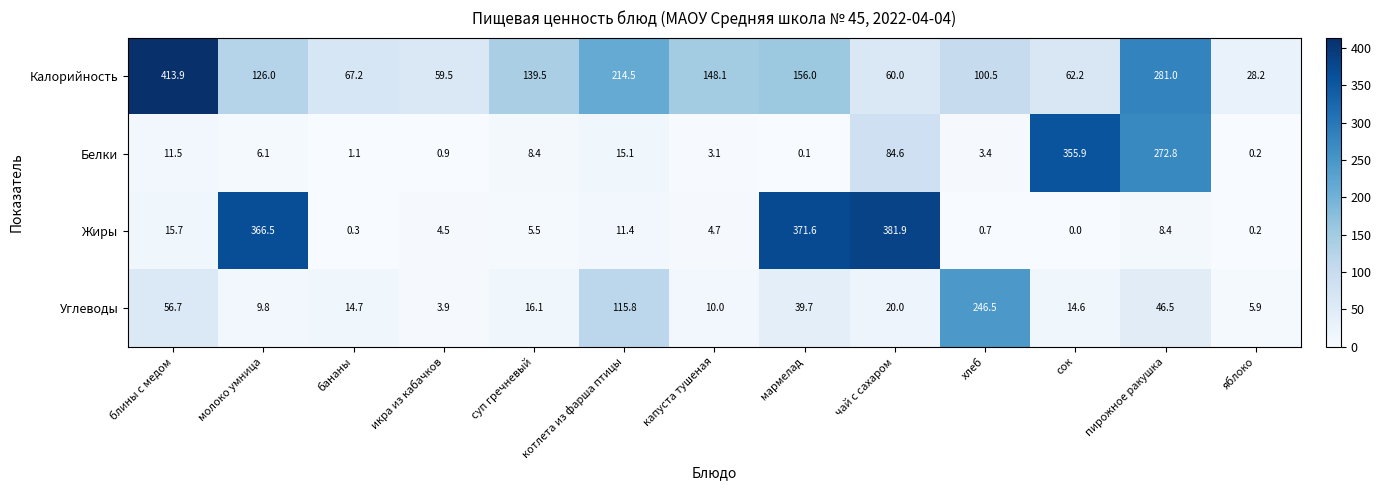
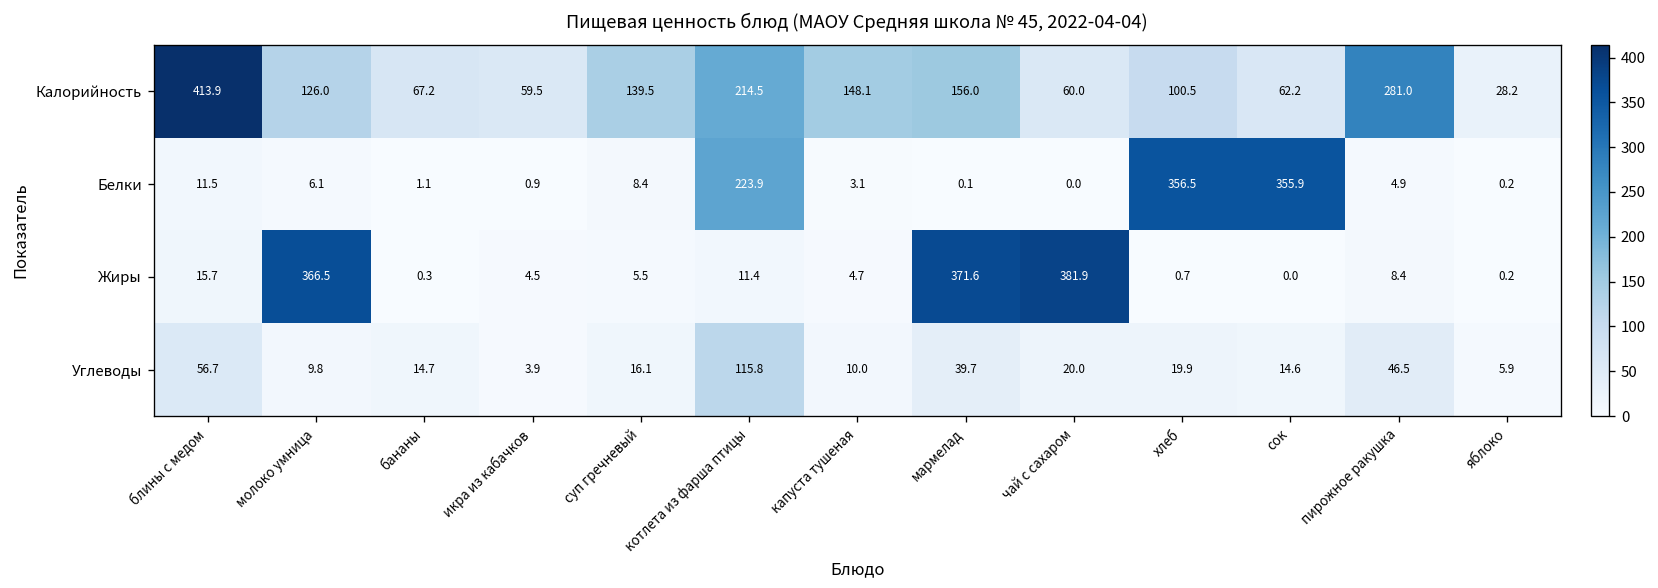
Белки, котлета из фарша птицы: 15.1 -> 223.9
Белки, чай с сахаром: 84.6 -> 0.0
Белки, хлеб: 3.4 -> 356.5
Белки, пирожное ракушка: 272.8 -> 4.9
Углеводы, хлеб: 246.5 -> 19.9
